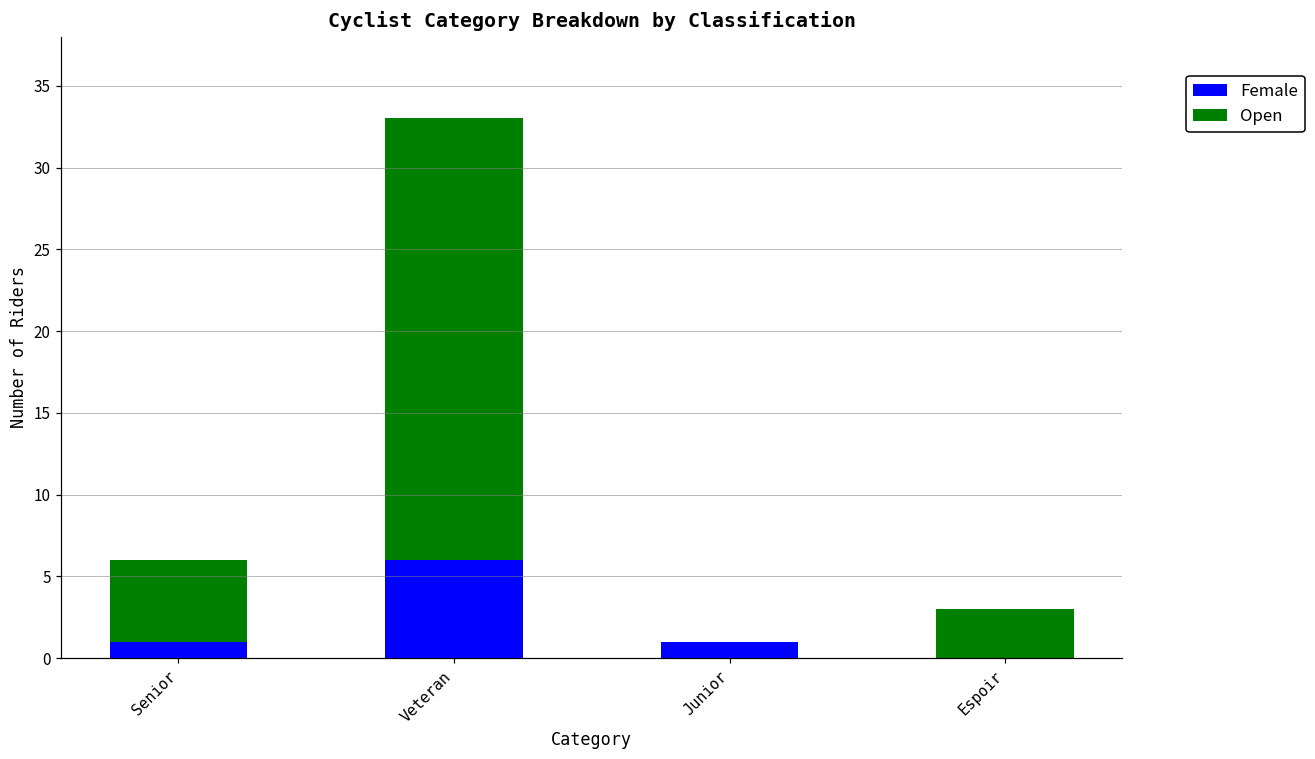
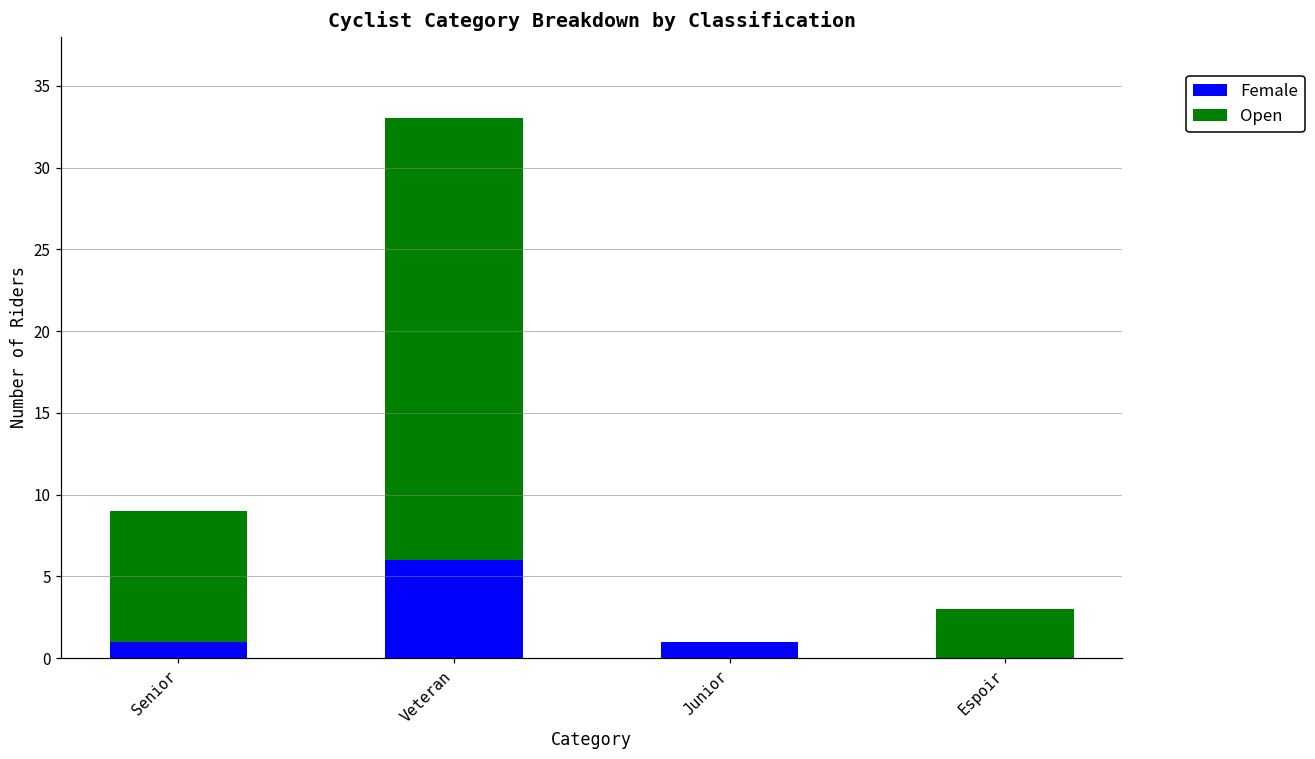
Open, Senior: 5 -> 8
